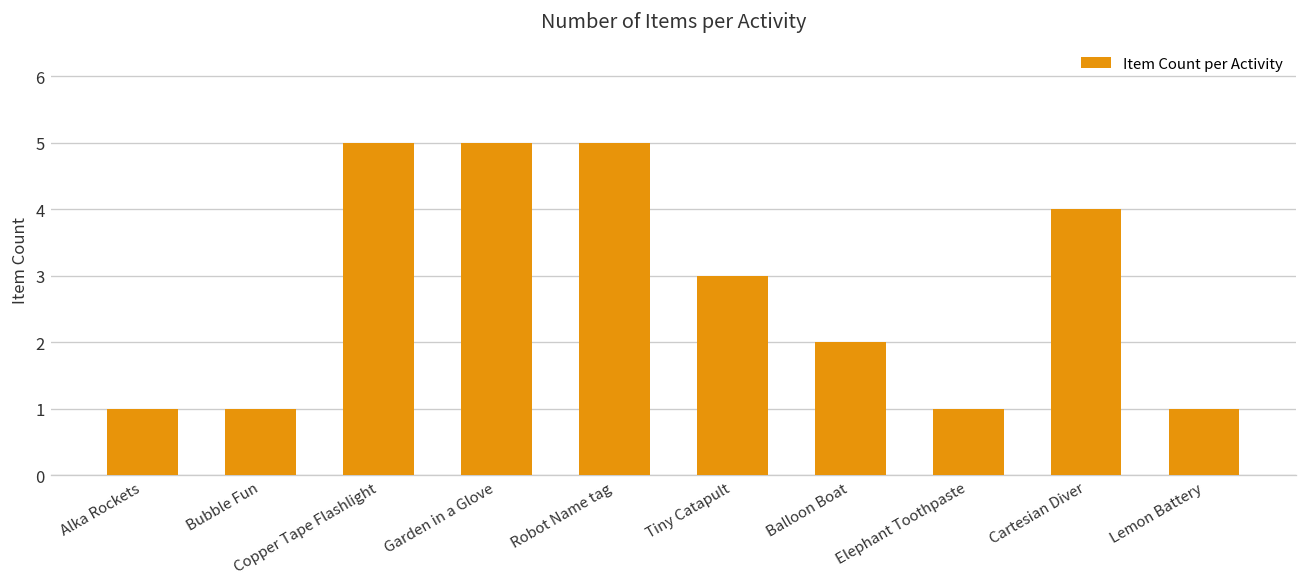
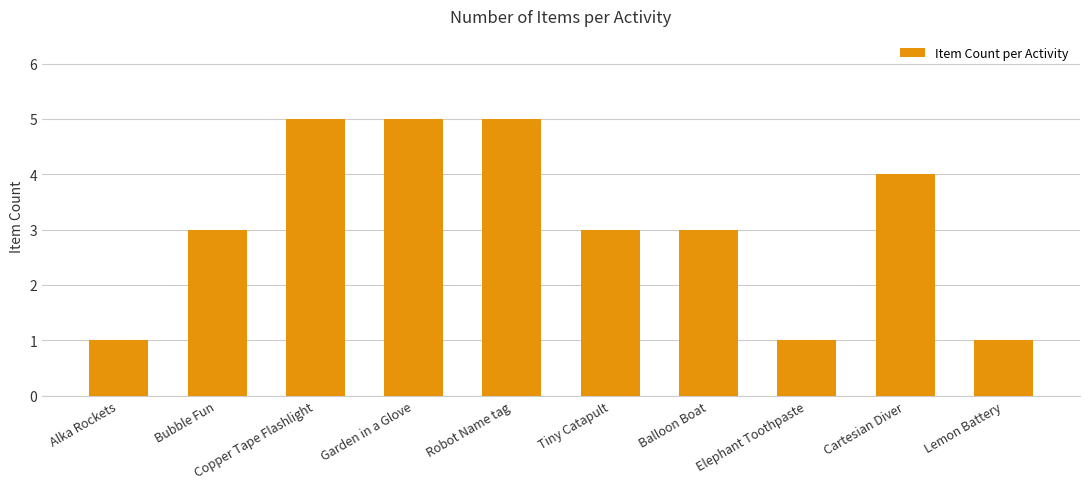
Bubble Fun: 1 -> 3
Balloon Boat: 2 -> 3
